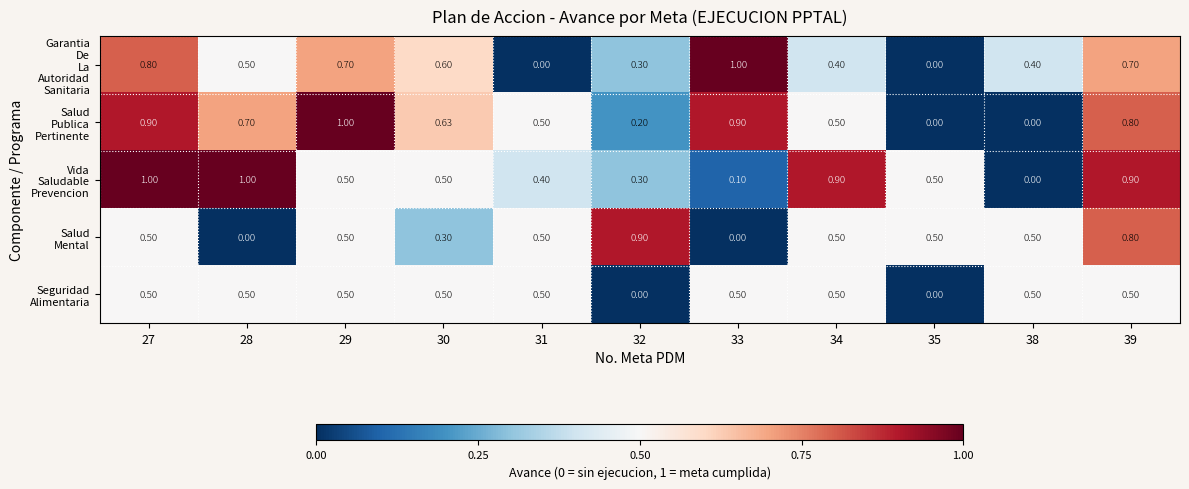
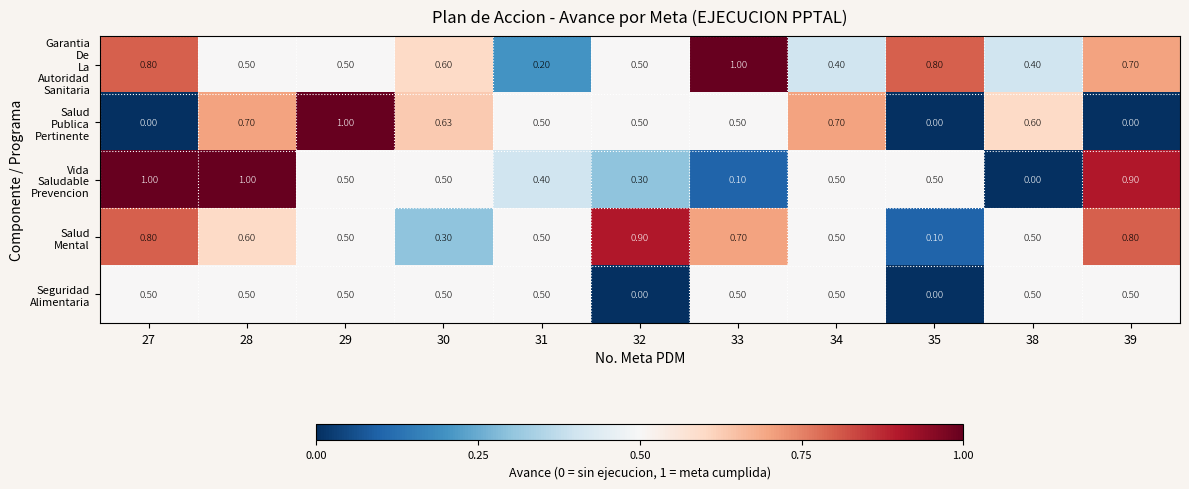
Garantia De La Autoridad Sanitaria, 29: 0.70 -> 0.50
Garantia De La Autoridad Sanitaria, 31: 0.00 -> 0.20
Garantia De La Autoridad Sanitaria, 32: 0.30 -> 0.50
Garantia De La Autoridad Sanitaria, 35: 0.00 -> 0.80
Salud Publica Pertinente, 27: 0.90 -> 0.00
Salud Publica Pertinente, 32: 0.20 -> 0.50
Salud Publica Pertinente, 33: 0.90 -> 0.50
Salud Publica Pertinente, 34: 0.50 -> 0.70
Salud Publica Pertinente, 38: 0.00 -> 0.60
Salud Publica Pertinente, 39: 0.80 -> 0.00
Vida Saludable Prevencion, 34: 0.90 -> 0.50
Salud Mental, 27: 0.50 -> 0.80
Salud Mental, 28: 0.00 -> 0.60
Salud Mental, 33: 0.00 -> 0.70
Salud Mental, 35: 0.50 -> 0.10
